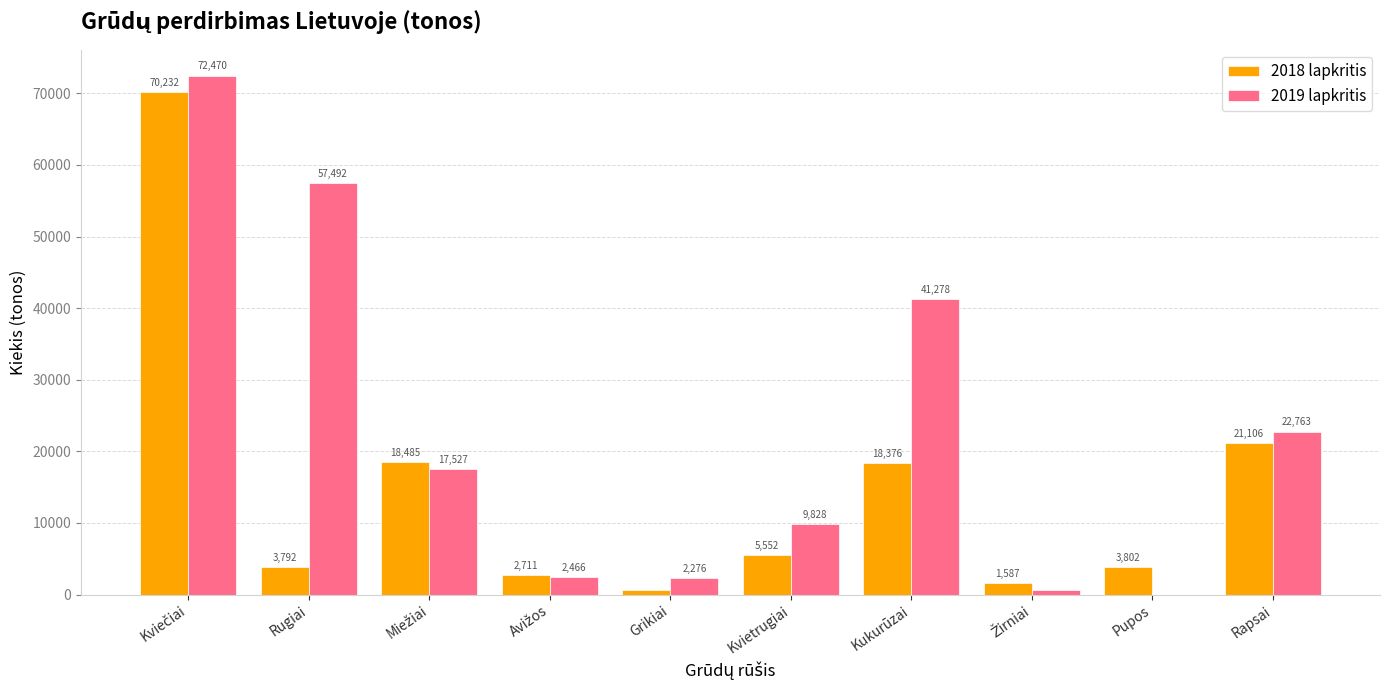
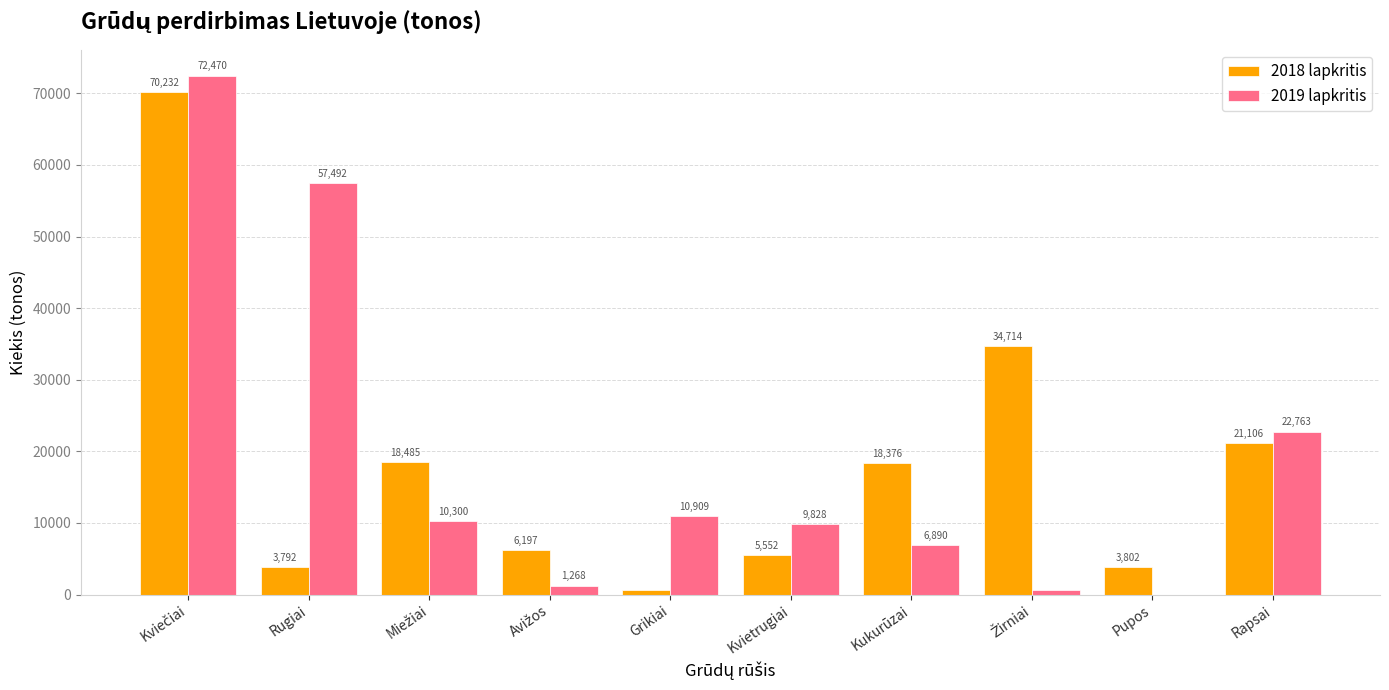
2019 lapkritis, Miežiai: 17,527 -> 10,300
2018 lapkritis, Avižos: 2,711 -> 6,197
2019 lapkritis, Avižos: 2,466 -> 1,268
2019 lapkritis, Grikiai: 2,276 -> 10,909
2019 lapkritis, Kukurūzai: 41,278 -> 6,890
2018 lapkritis, Žirniai: 1,587 -> 34,714
